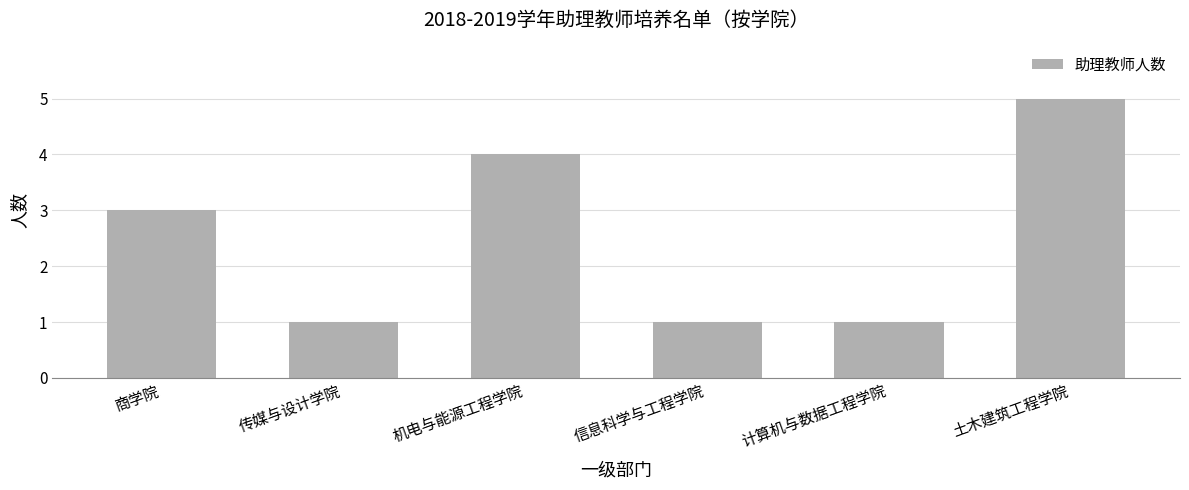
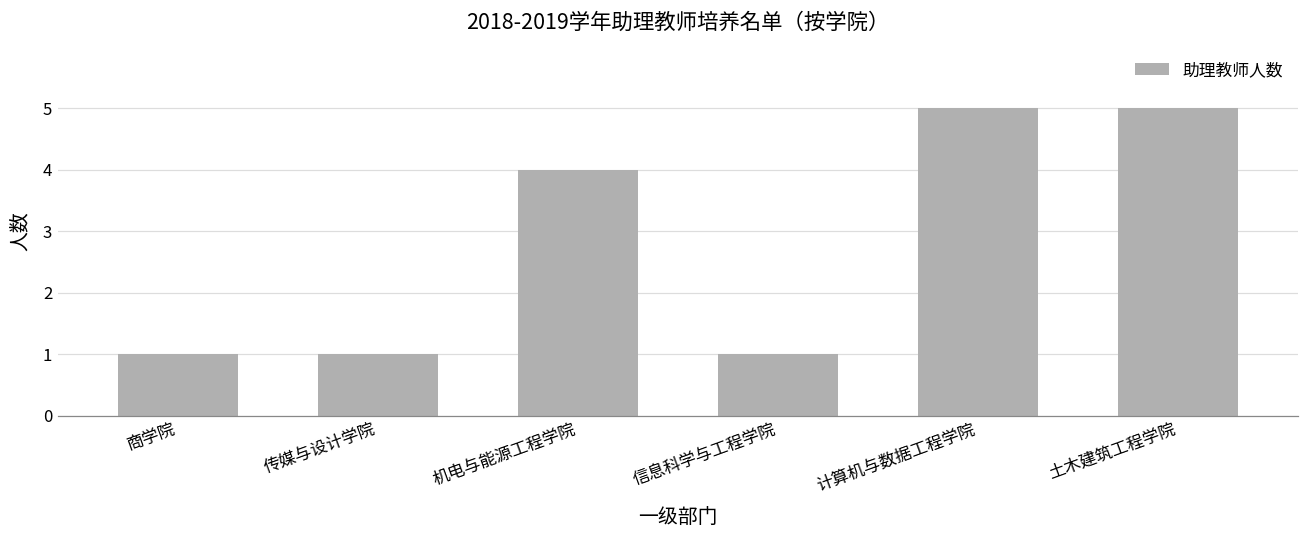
商学院: 3 -> 1
计算机与数据工程学院: 1 -> 5
